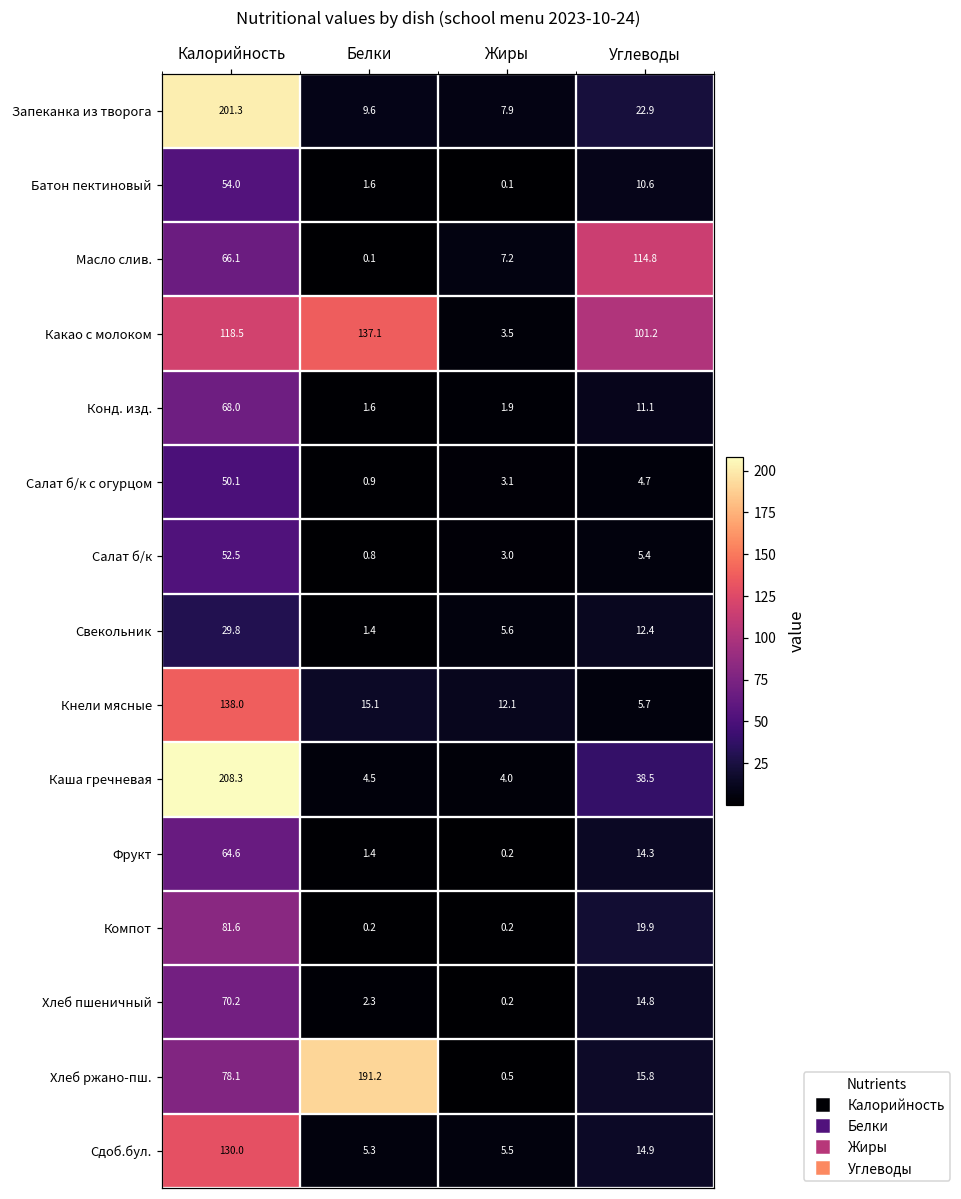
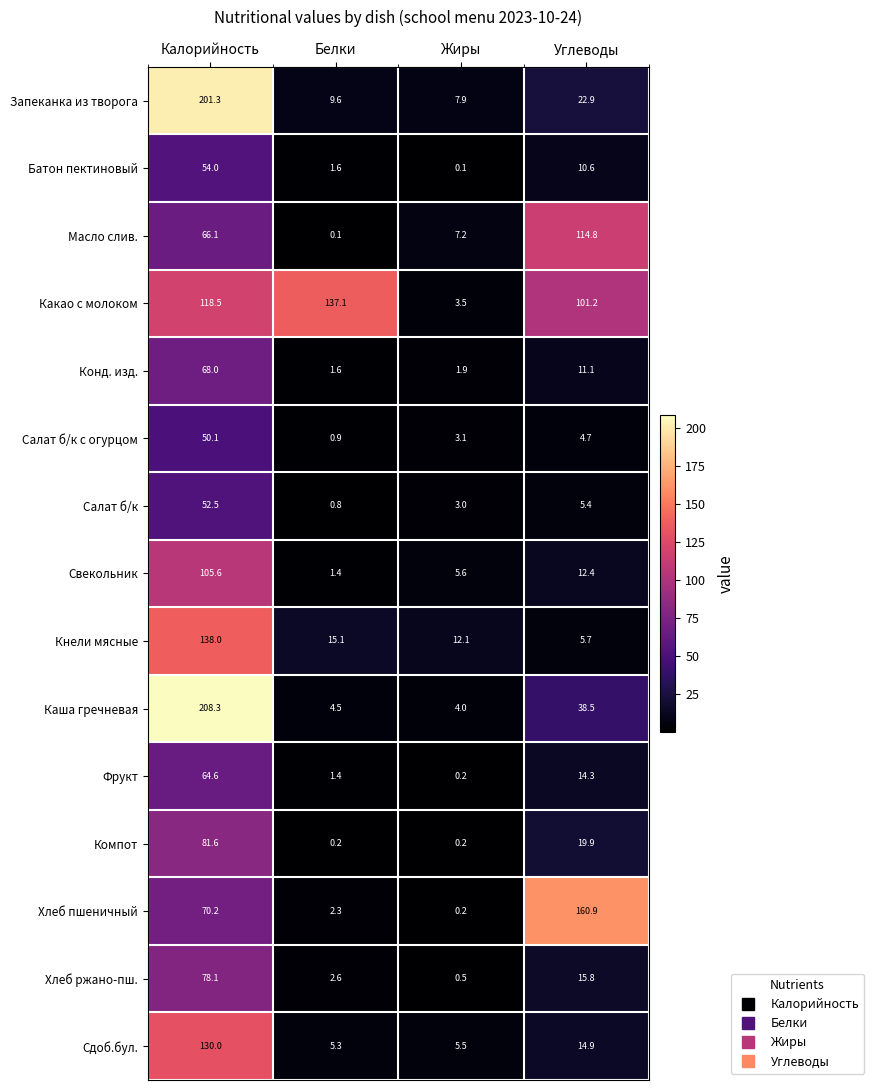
Свекольник, Калорийность: 29.8 -> 105.6
Хлеб пшеничный, Углеводы: 14.8 -> 160.9
Хлеб ржано-пш., Белки: 191.2 -> 2.6
